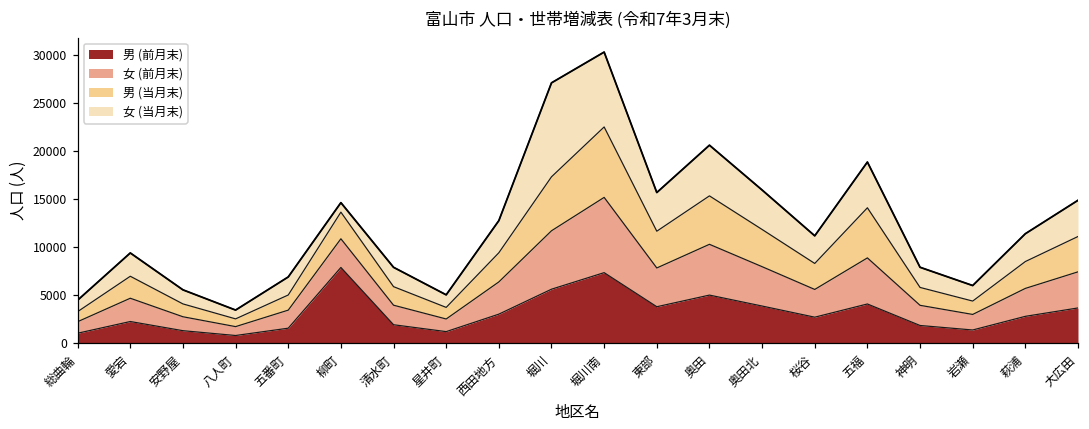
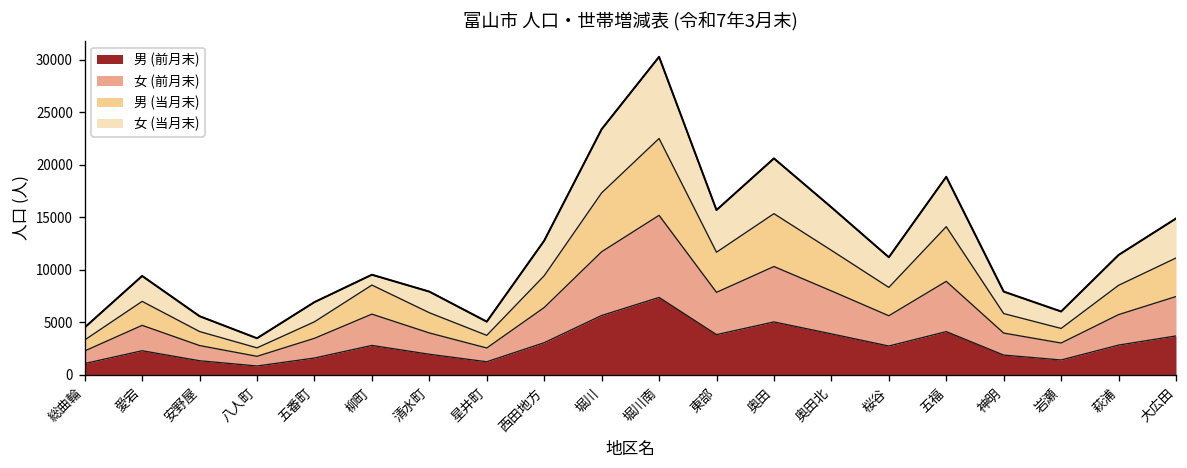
男 (前月末), 柳町: 8000 -> 3000
女 (当月末), 堀川: 10000 -> 6000
